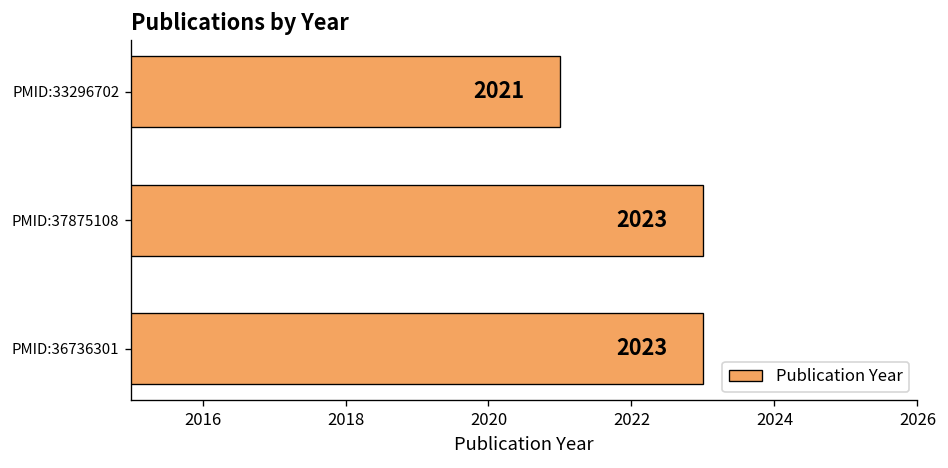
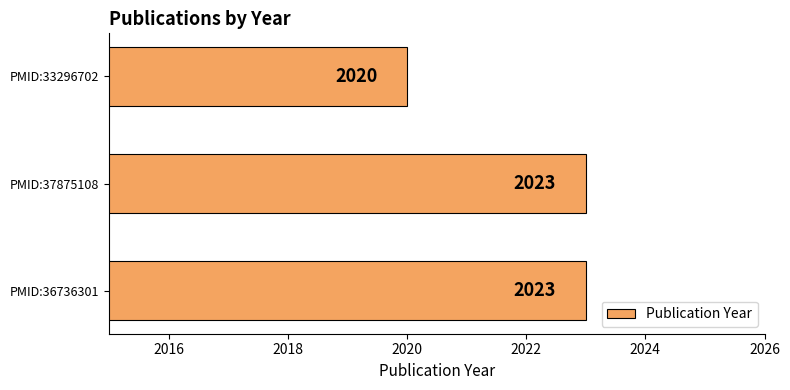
PMID:33296702: 2021 -> 2020
